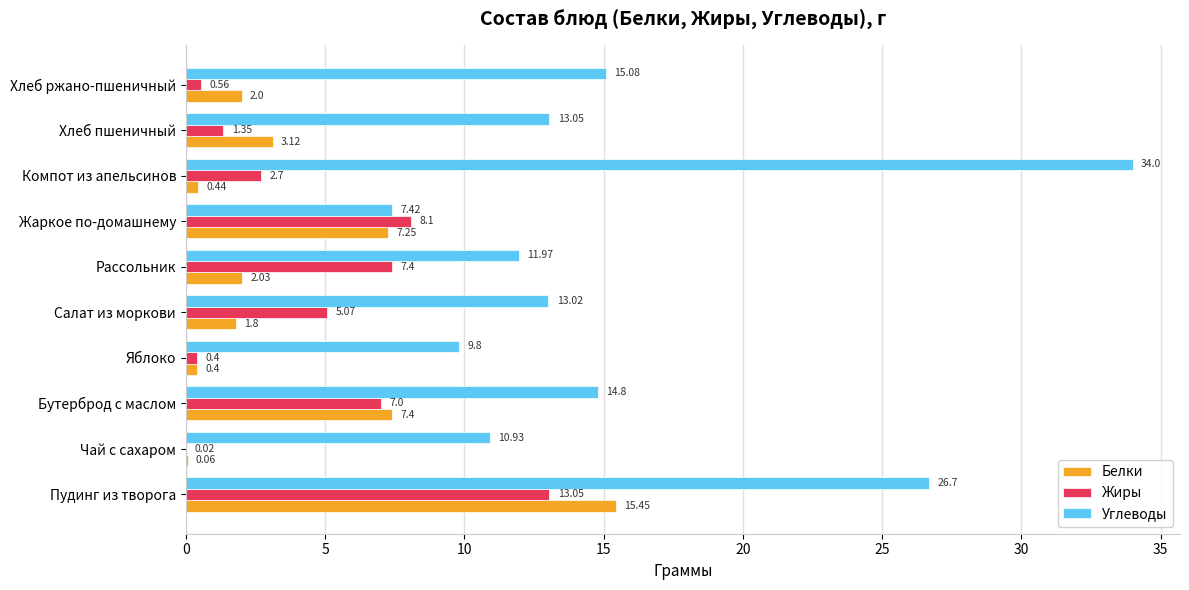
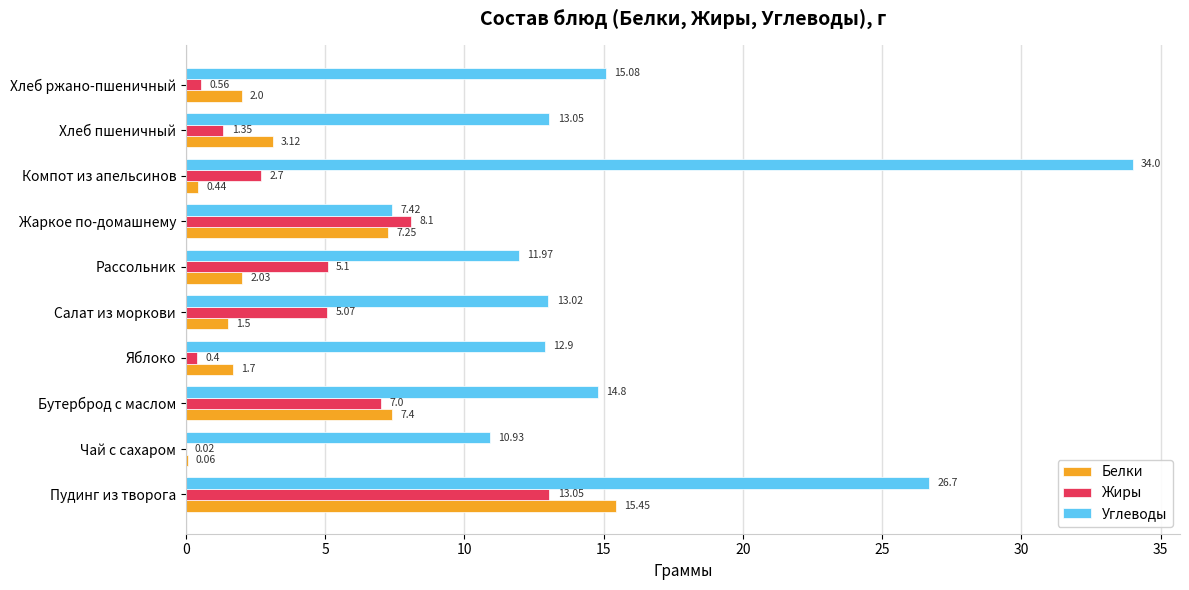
Жиры, Рассольник: 7.4 -> 5.1
Белки, Салат из моркови: 1.8 -> 1.5
Углеводы, Яблоко: 9.8 -> 12.9
Белки, Яблоко: 0.4 -> 1.7
